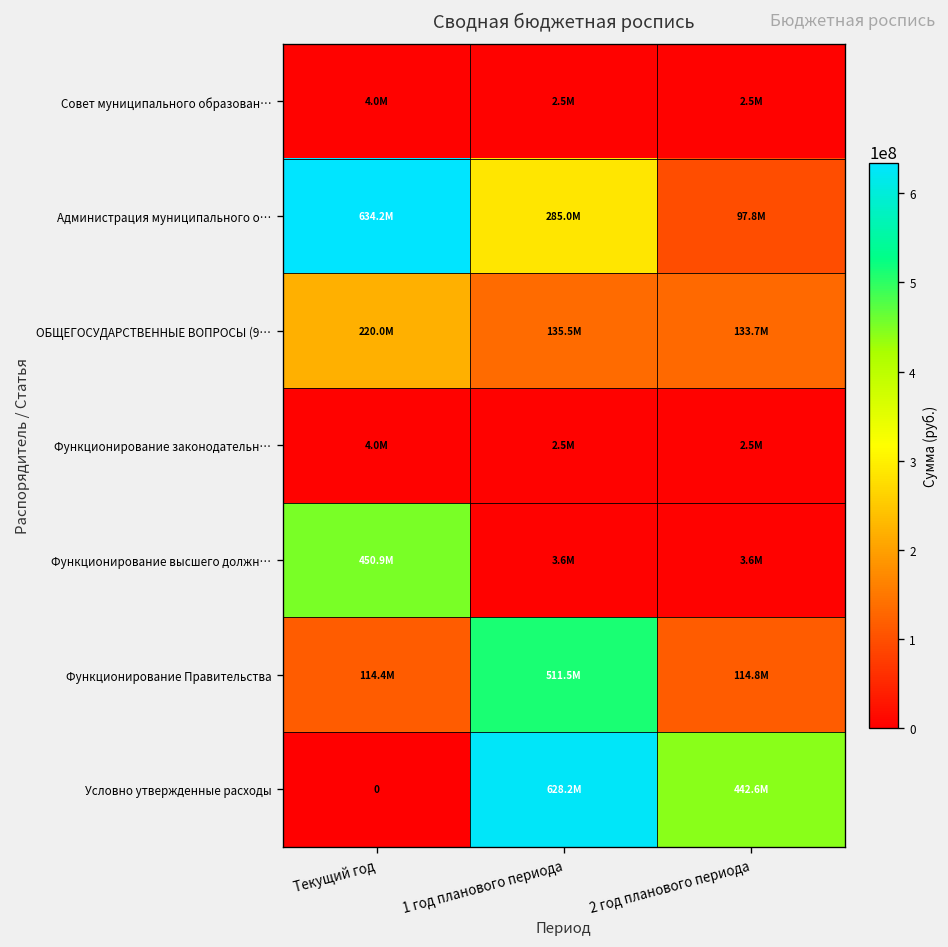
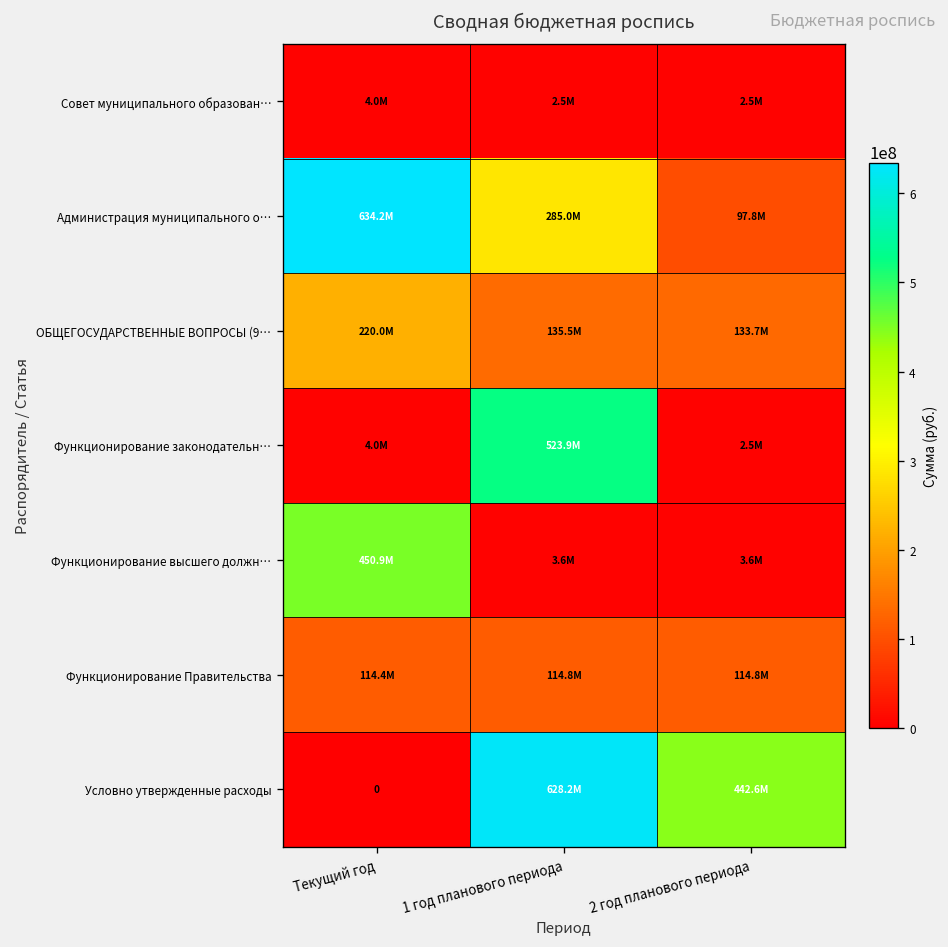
Функционирование законодательн…, 1 год планового периода: 2.5M -> 523.9M
Функционирование Правительства, 1 год планового периода: 511.5M -> 114.8M
